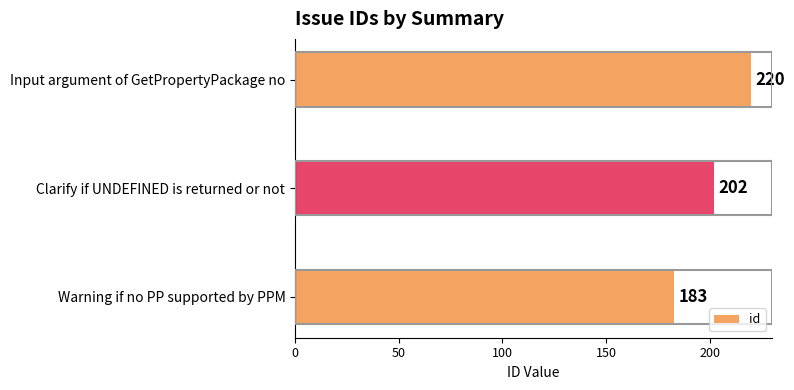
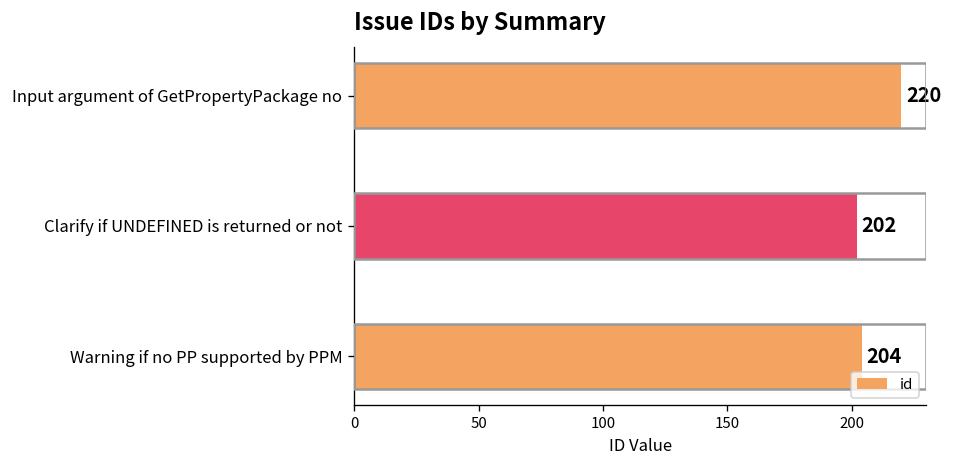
Warning if no PP supported by PPM: 183 -> 204
